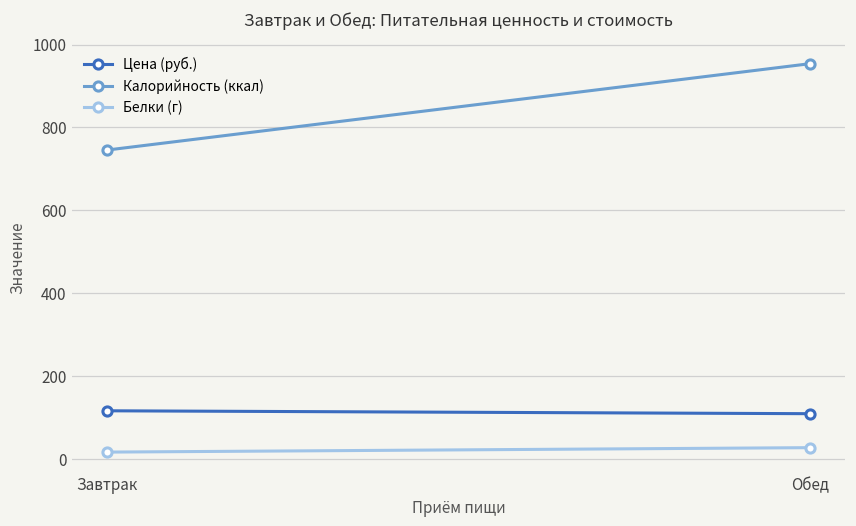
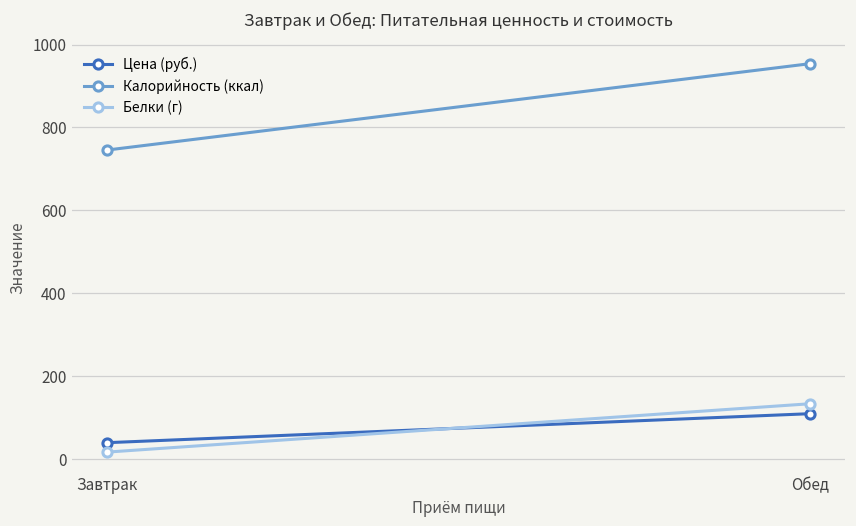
Цена (руб.), Завтрак: 120 -> 40
Белки (г), Обед: 30 -> 130
